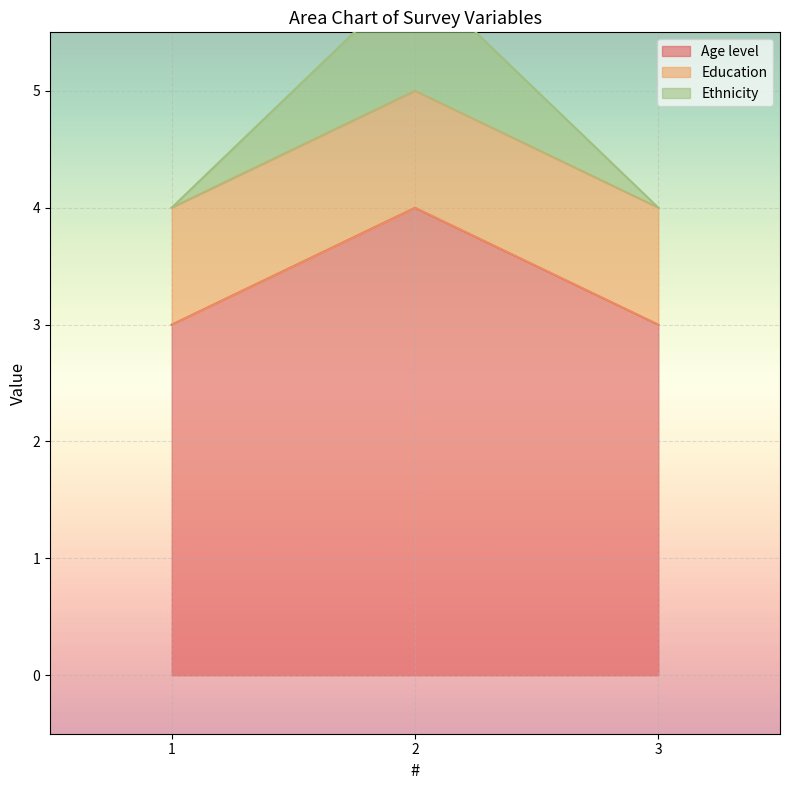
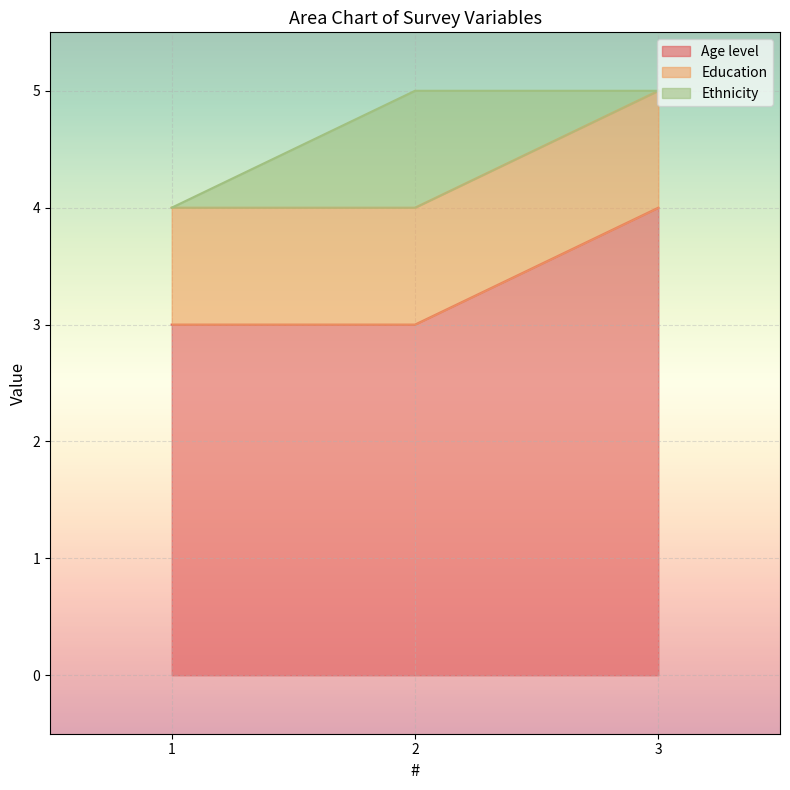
Age level, 2: 4 -> 3
Age level, 3: 3 -> 4
